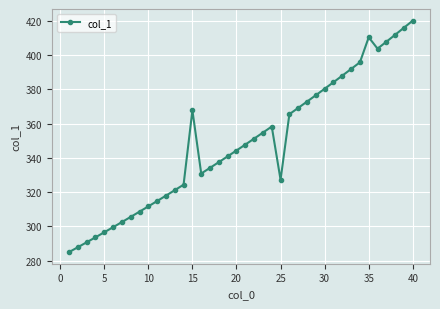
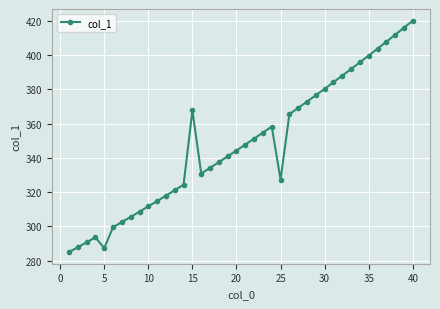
5: 297 -> 287
35: 410 -> 400
